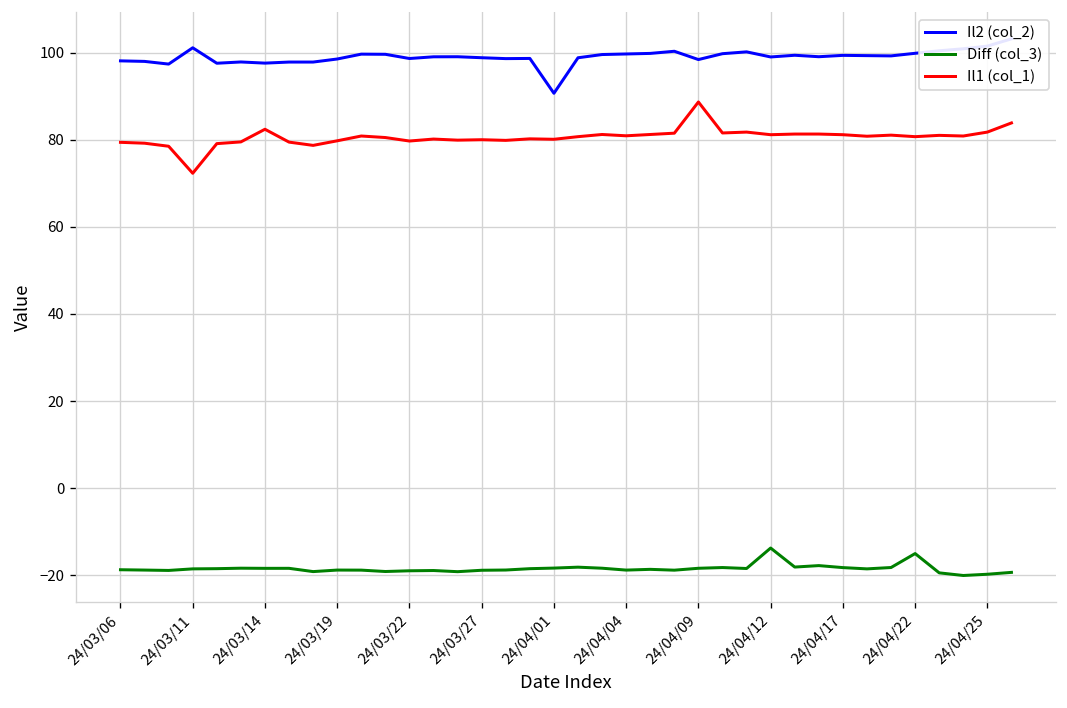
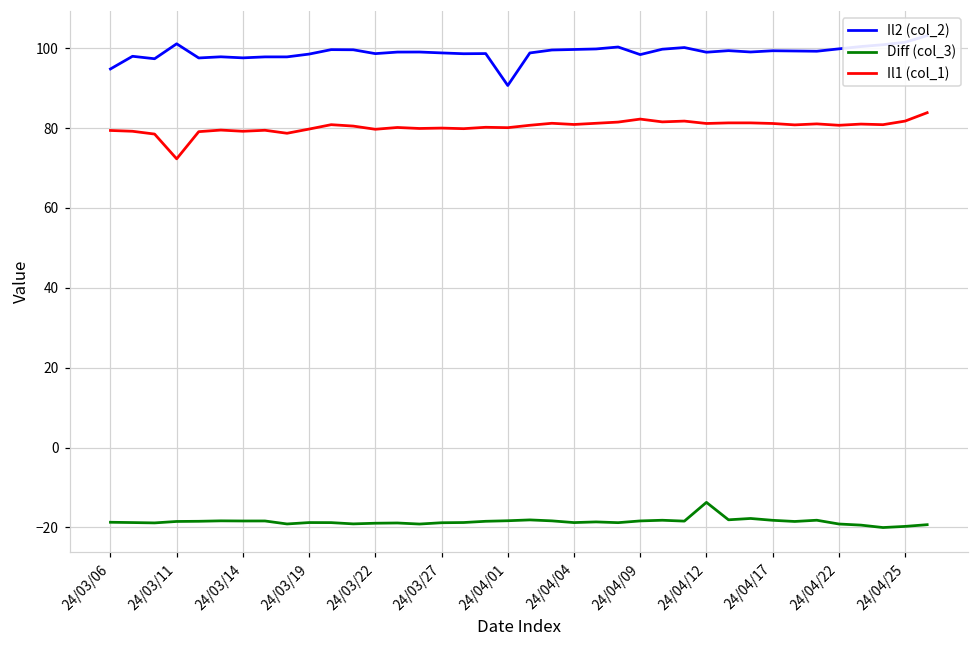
Il2 (col_2), 24/03/06: 98 -> 95
Il1 (col_1), 24/03/14: 82 -> 79
Il1 (col_1), 24/04/09: 89 -> 82
Diff (col_3), 24/04/22: -15 -> -19
